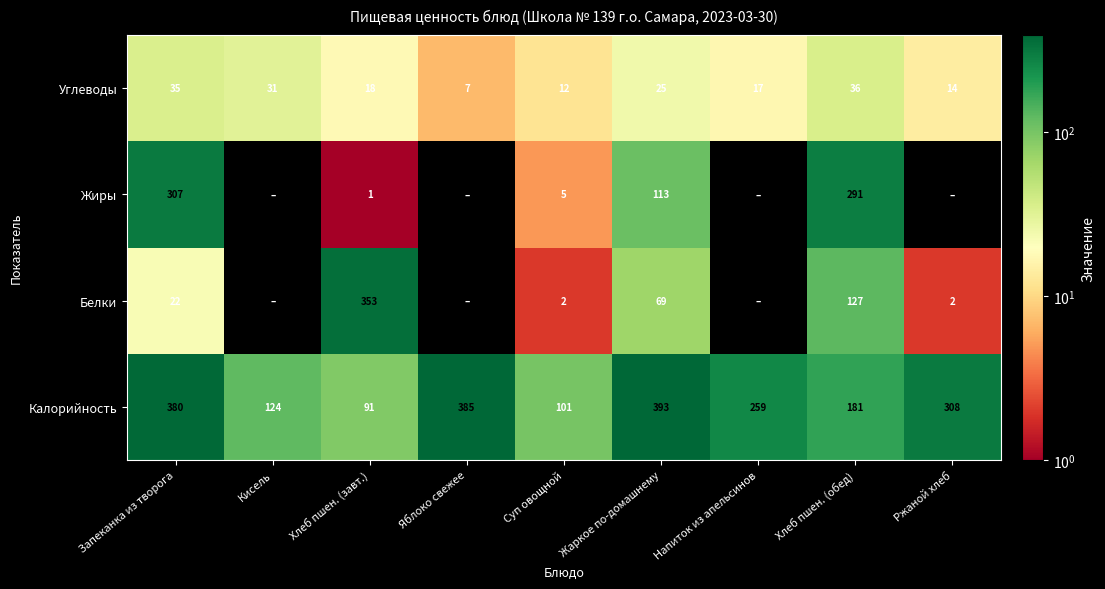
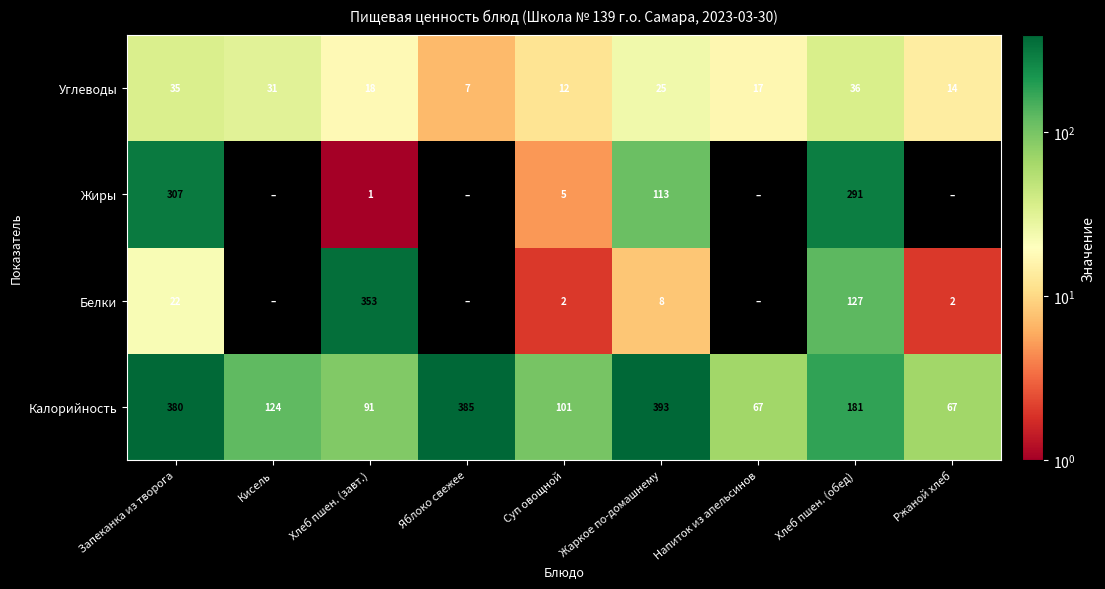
Белки, Жаркое по-домашнему: 69 -> 8
Калорийность, Напиток из апельсинов: 259 -> 67
Калорийность, Ржаной хлеб: 308 -> 67
